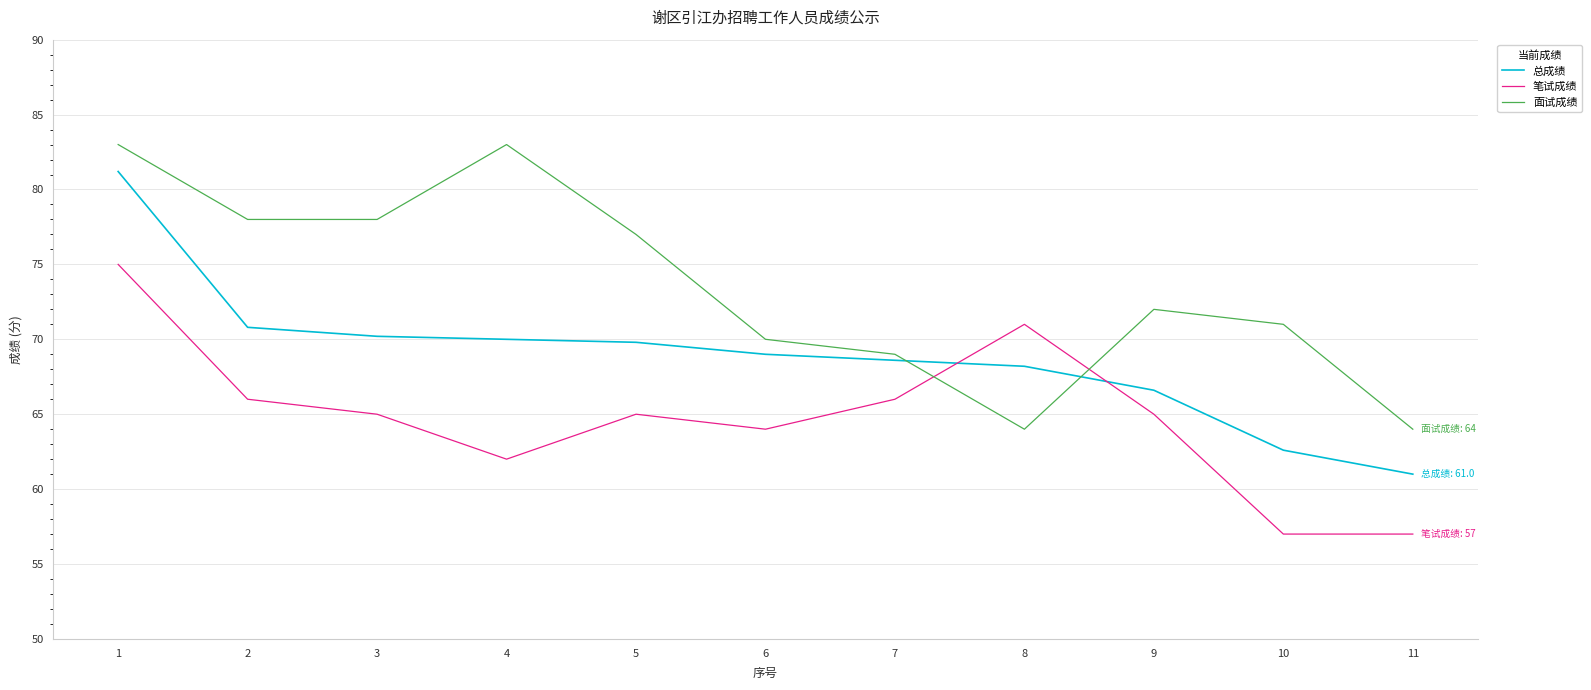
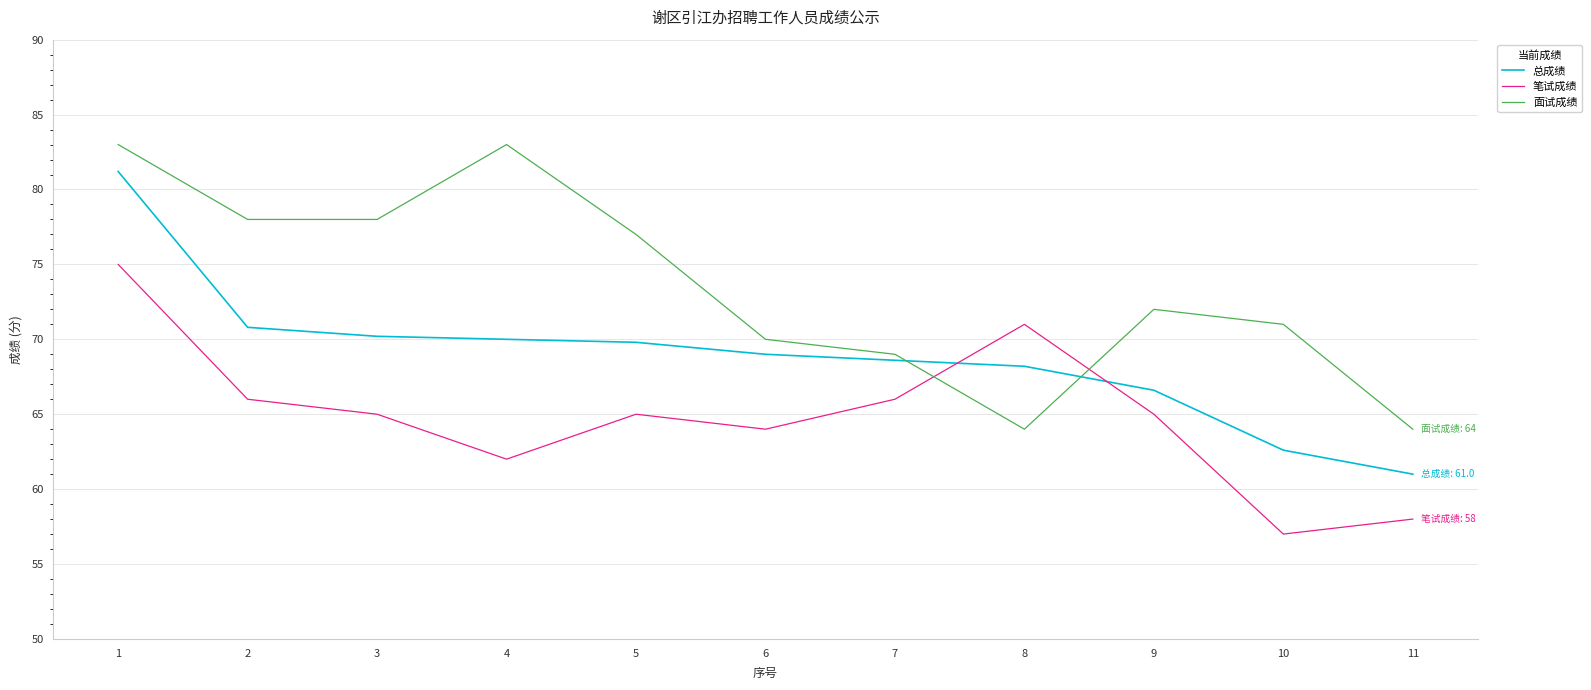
笔试成绩, 11: 57 -> 58
